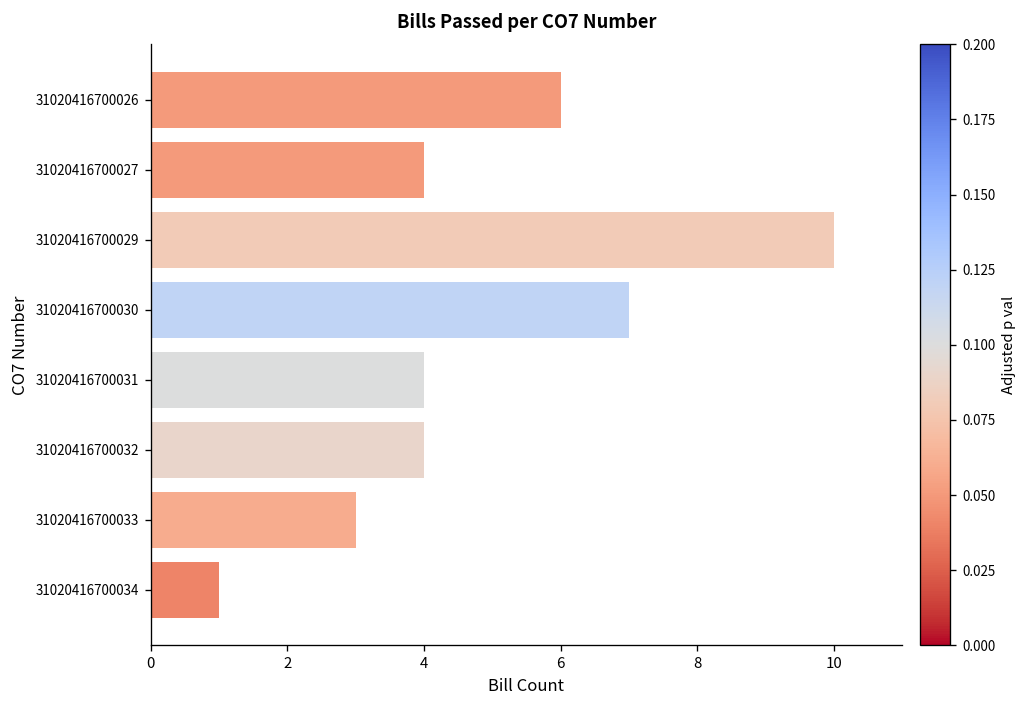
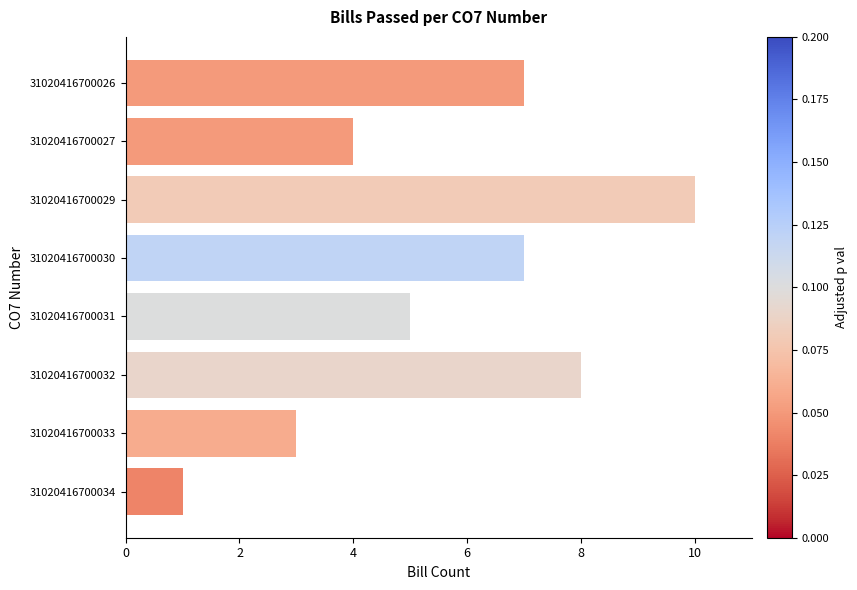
31020416700026: 6 -> 7
31020416700031: 4 -> 5
31020416700032: 4 -> 8
